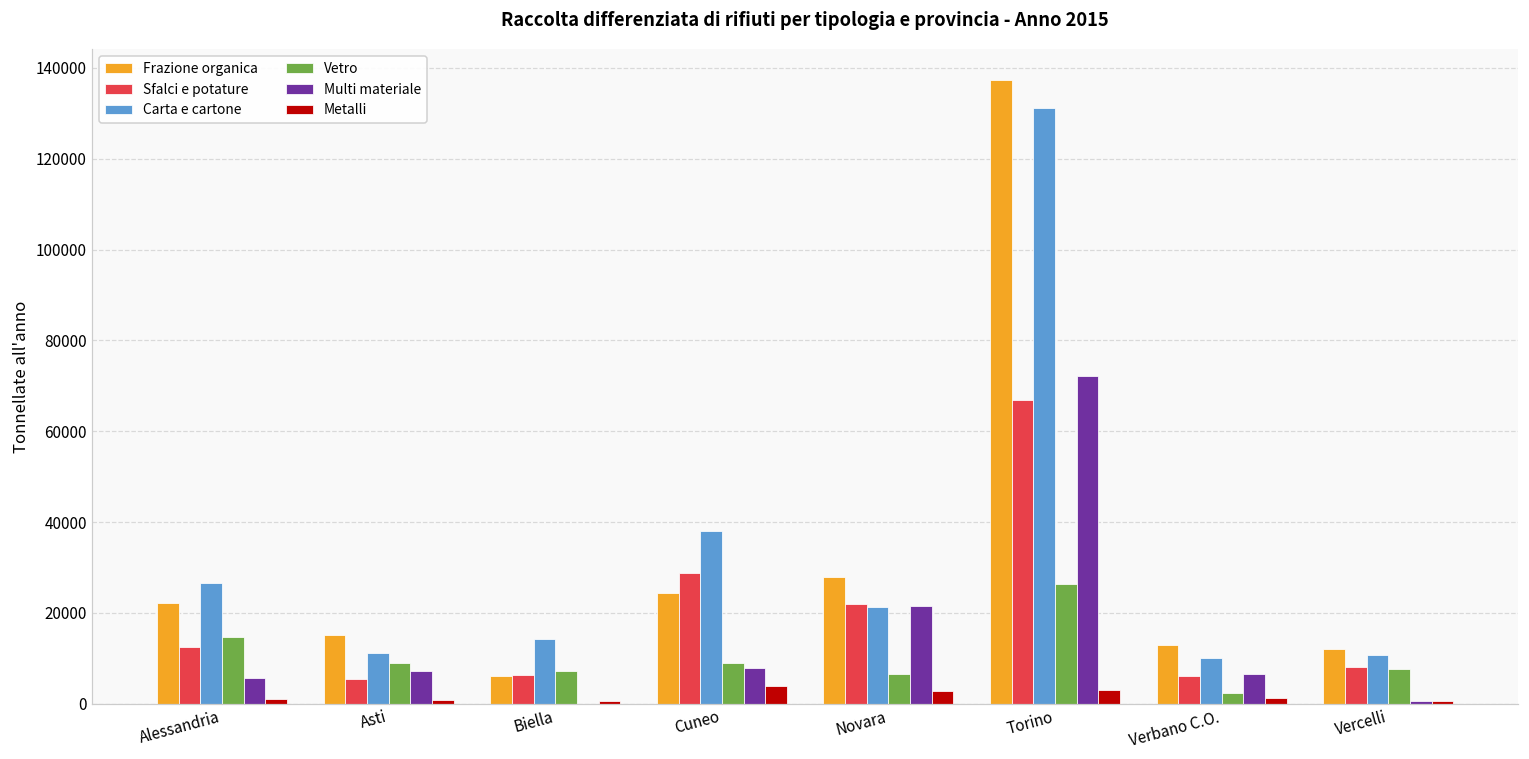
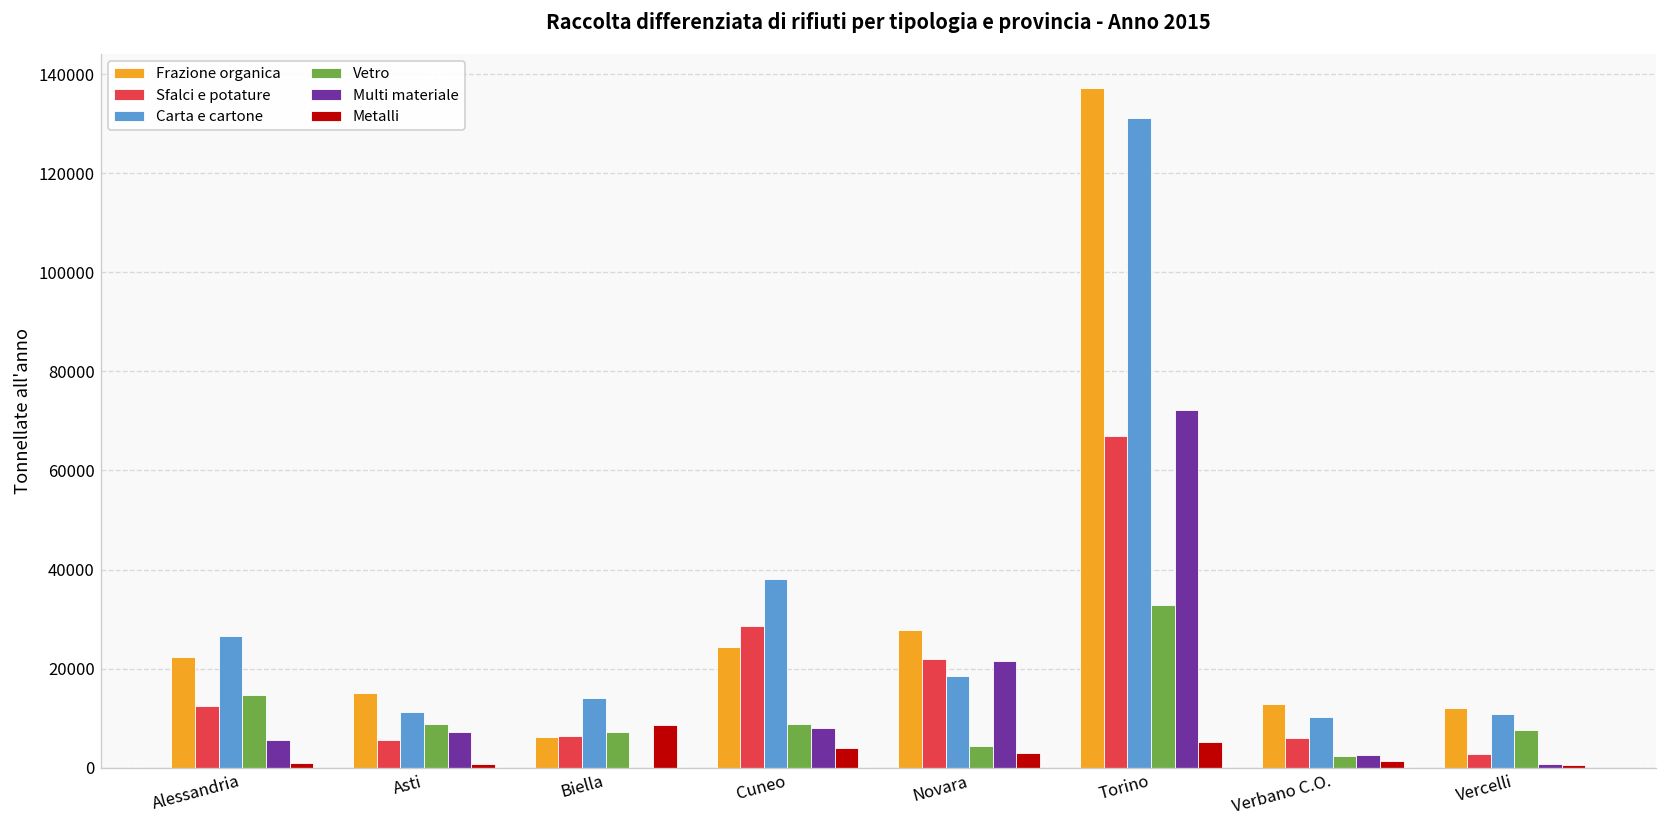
Metalli, Biella: 1000 -> 9000
Carta e cartone, Novara: 21000 -> 18000
Vetro, Novara: 7000 -> 4000
Vetro, Torino: 26000 -> 33000
Metalli, Torino: 3000 -> 5000
Multi materiale, Verbano C.O.: 7000 -> 3000
Sfalci e potature, Vercelli: 8000 -> 3000
